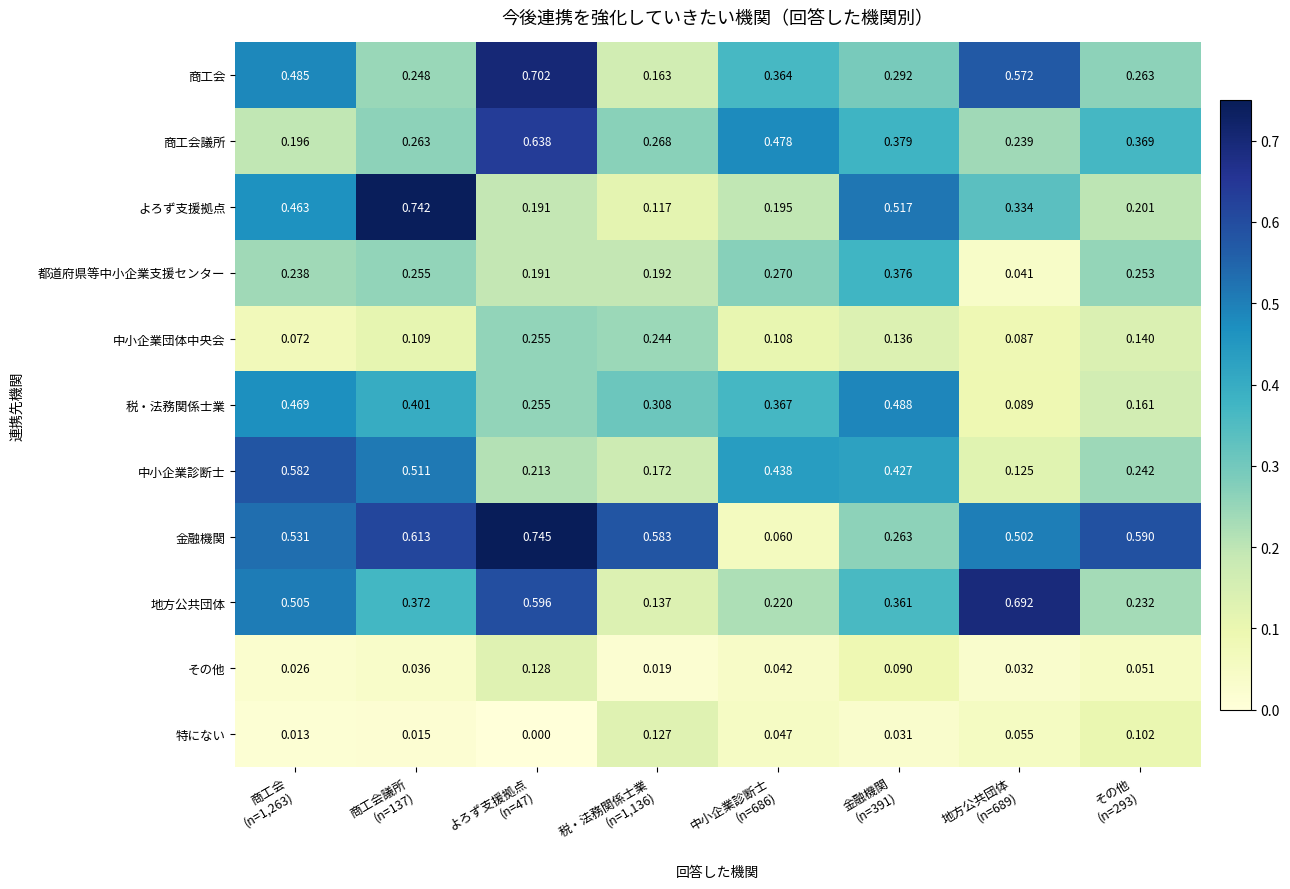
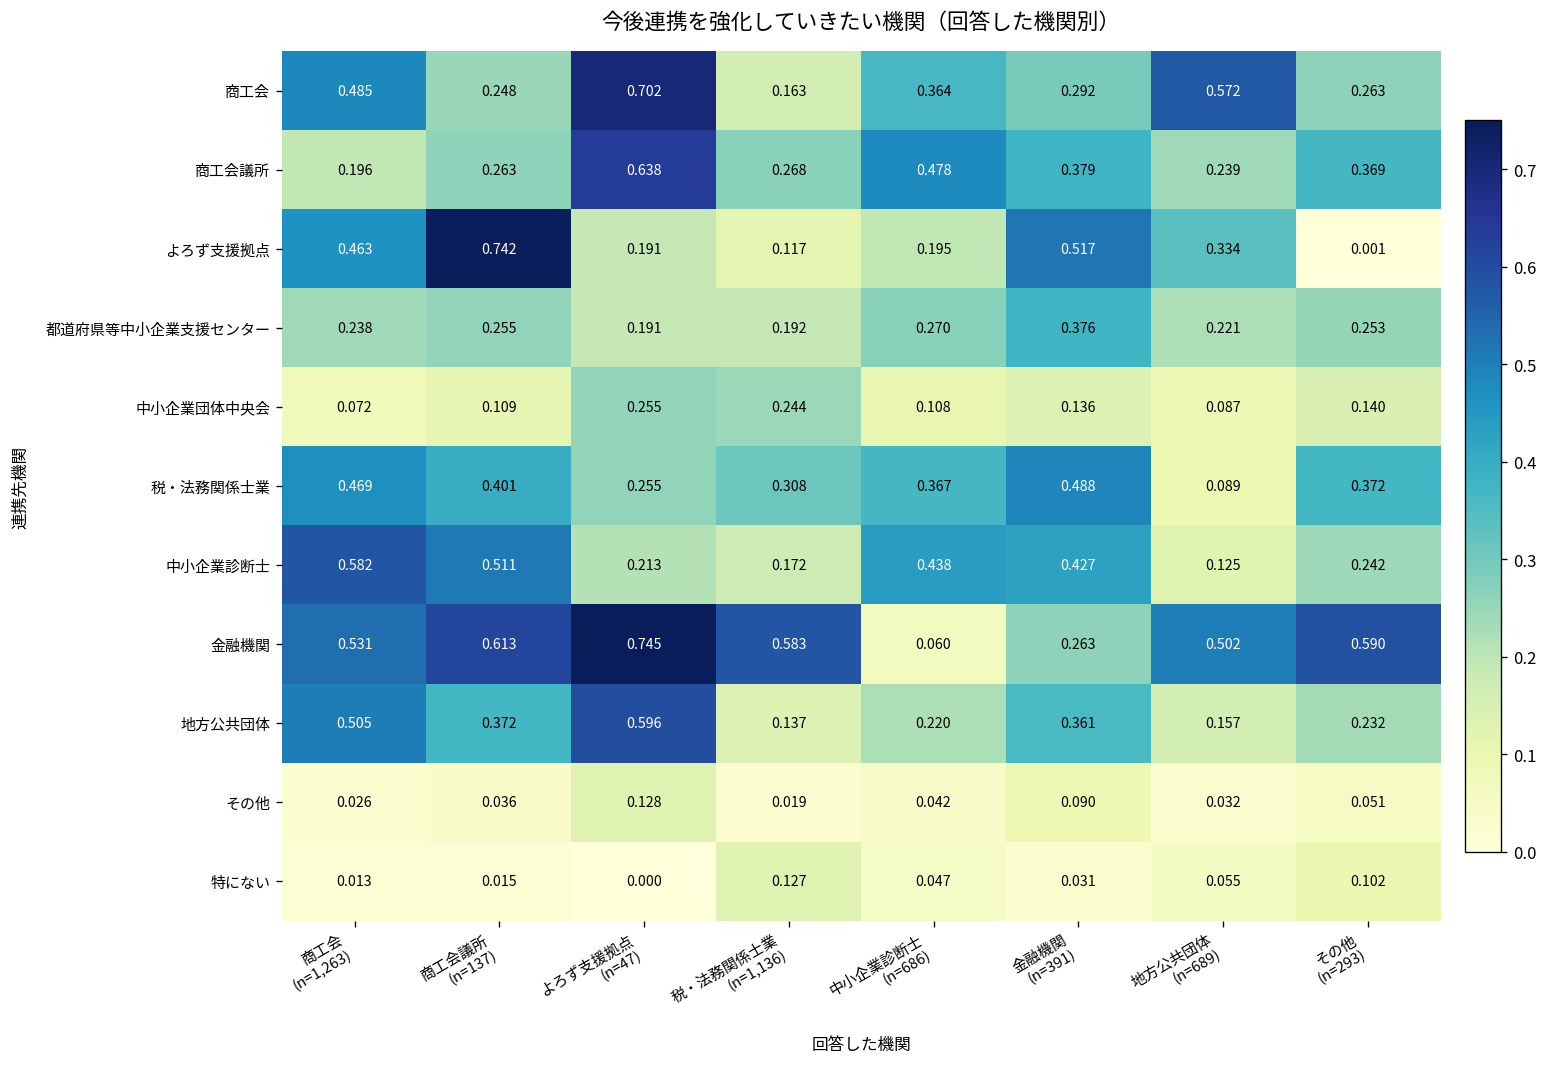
よろず支援拠点, その他 (n=293): 0.201 -> 0.001
都道府県等中小企業支援センター, 地方公共団体 (n=689): 0.041 -> 0.221
税・法務関係士業, その他 (n=293): 0.161 -> 0.372
地方公共団体, 地方公共団体 (n=689): 0.692 -> 0.157
